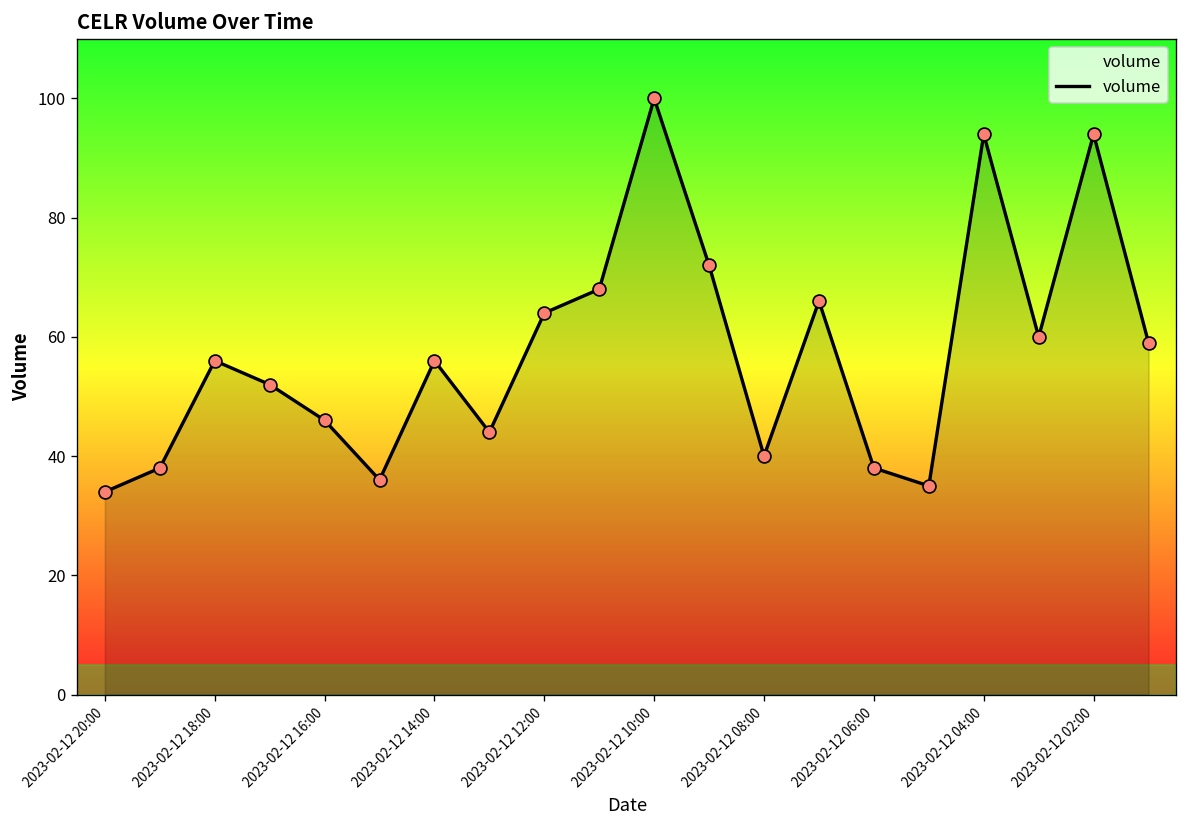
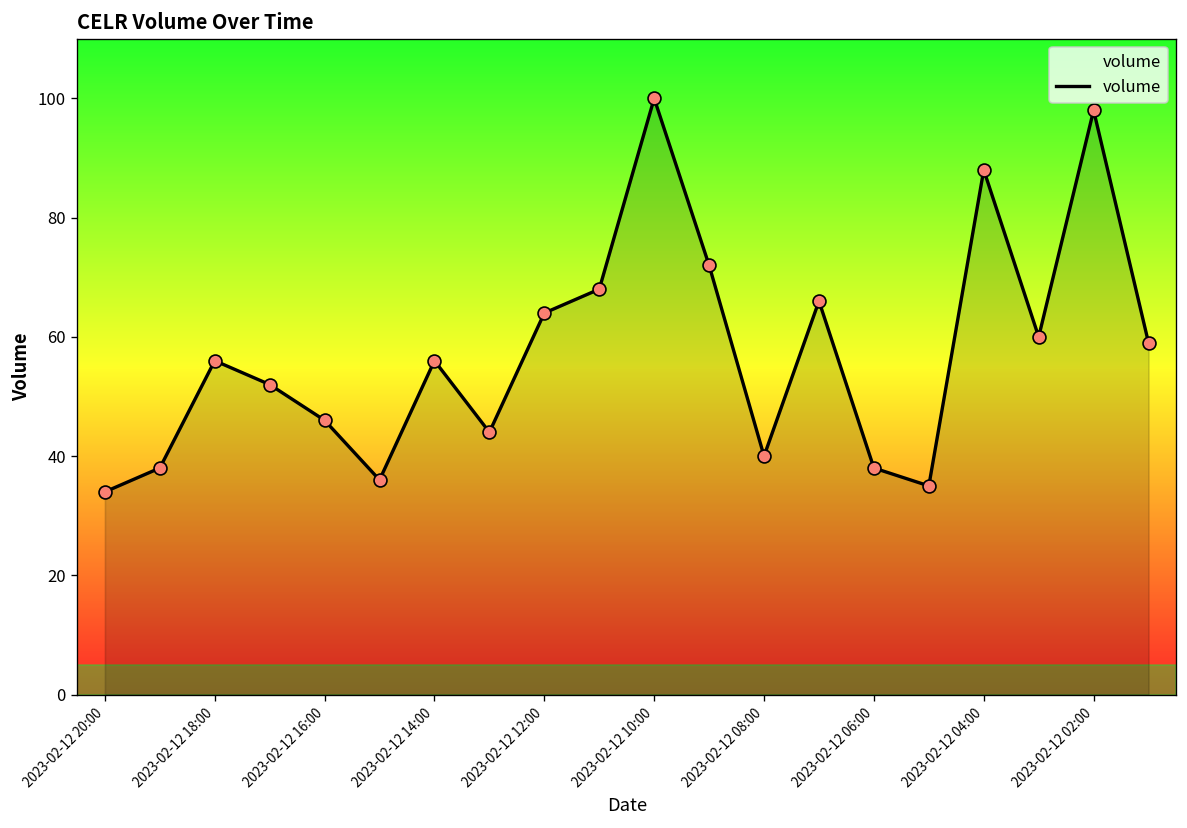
2023-02-12 04:00: 94 -> 88
2023-02-12 02:00: 94 -> 98
